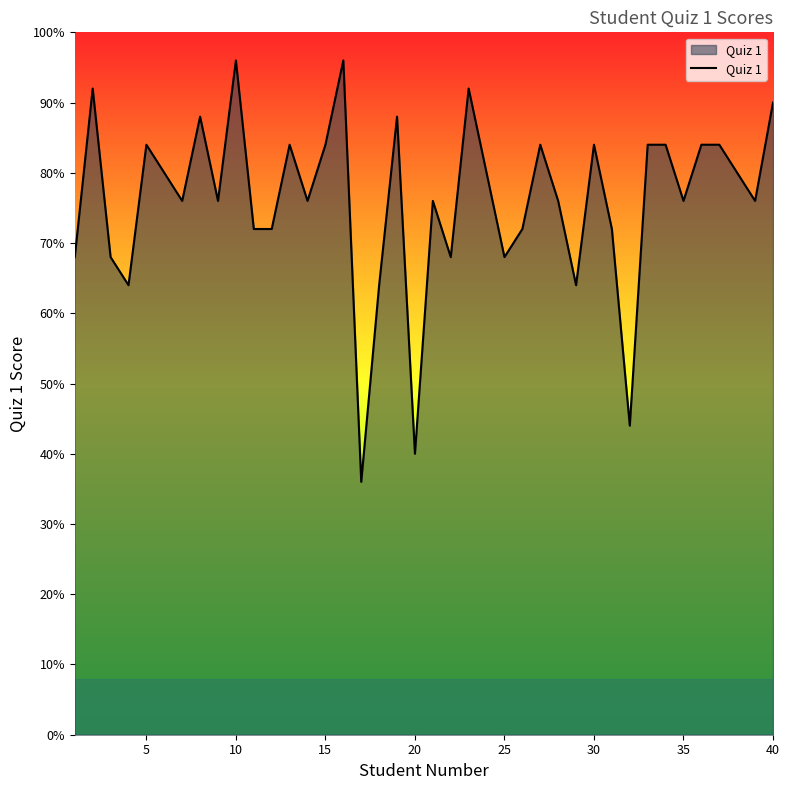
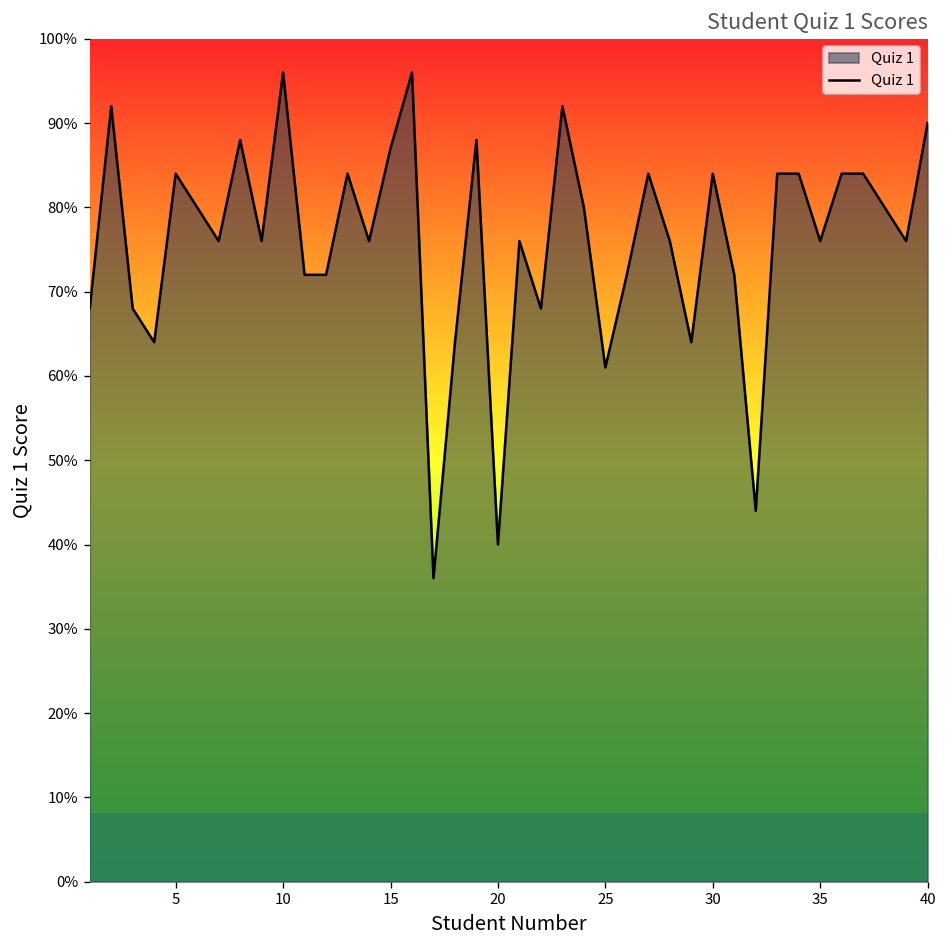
15: 84% -> 87%
25: 68% -> 61%
